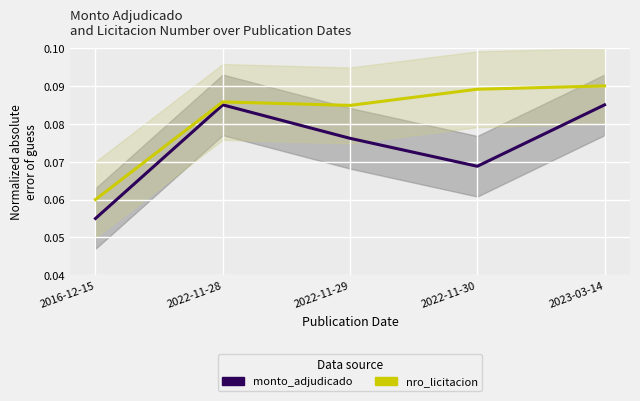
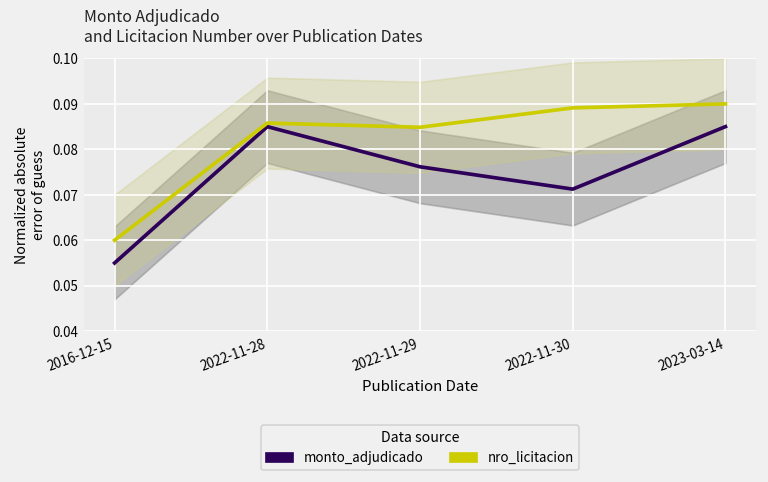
monto_adjudicado, 2022-11-30: 0.069 -> 0.071
